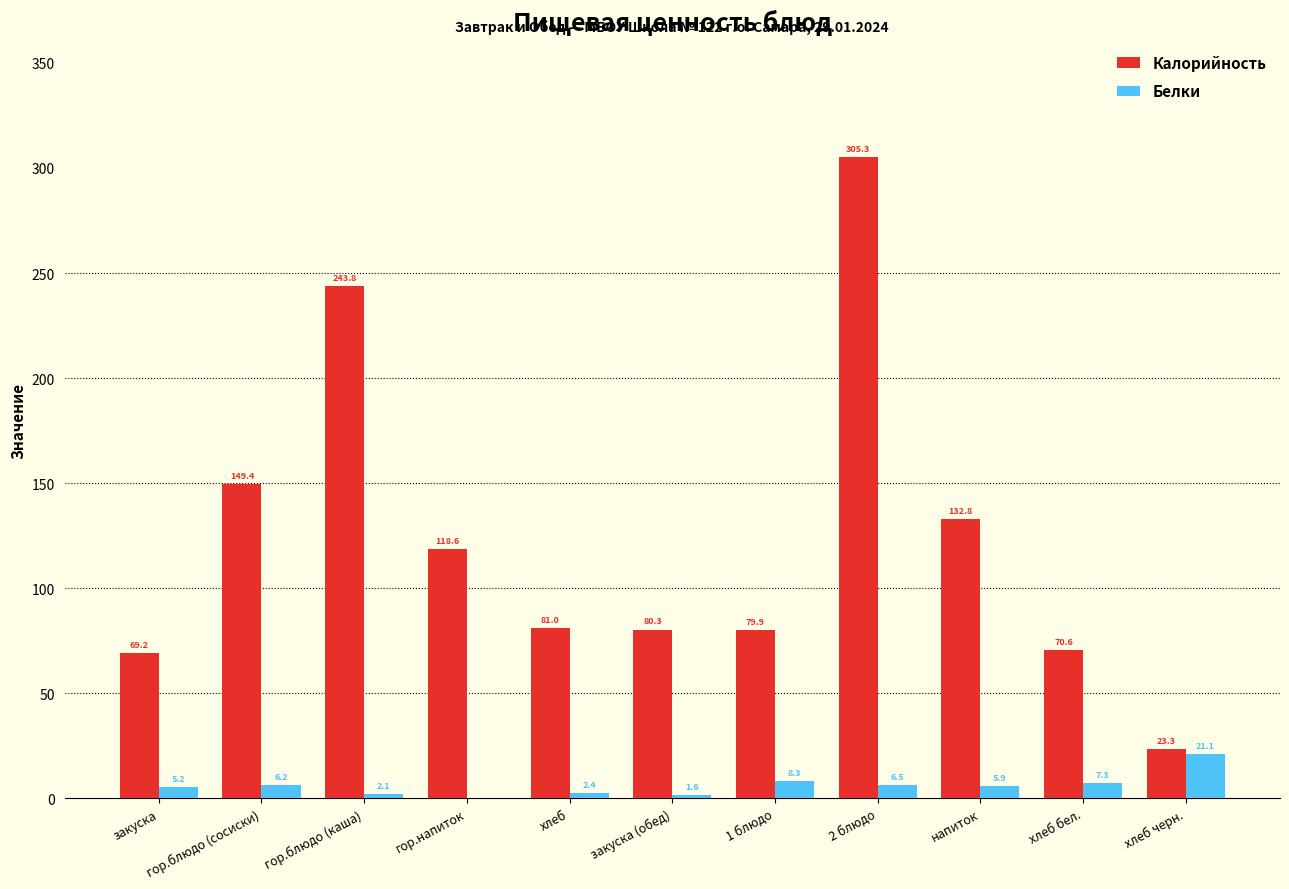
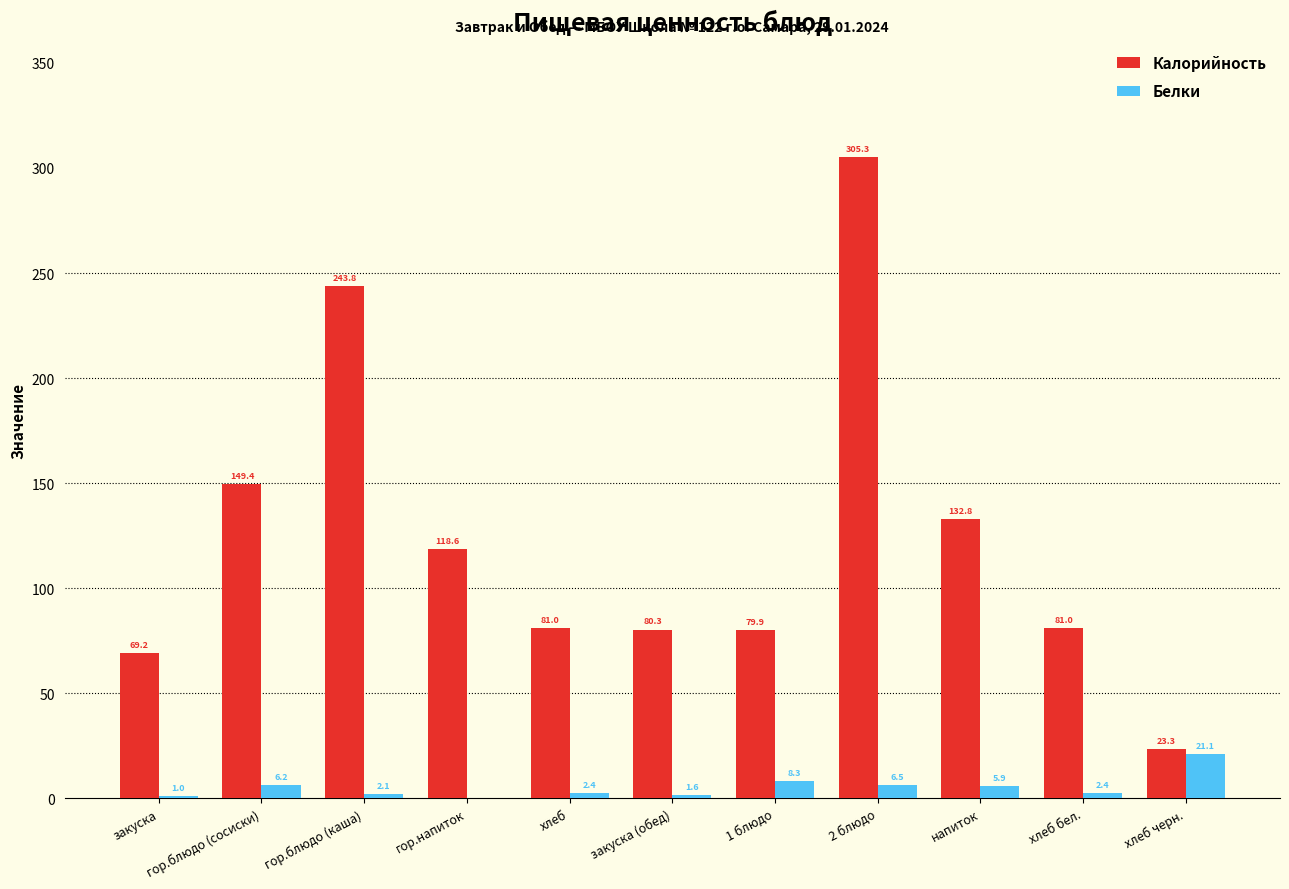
Белки, закуска: 5.2 -> 1.0
Калорийность, хлеб бел.: 70.6 -> 81.0
Белки, хлеб бел.: 7.3 -> 2.4
